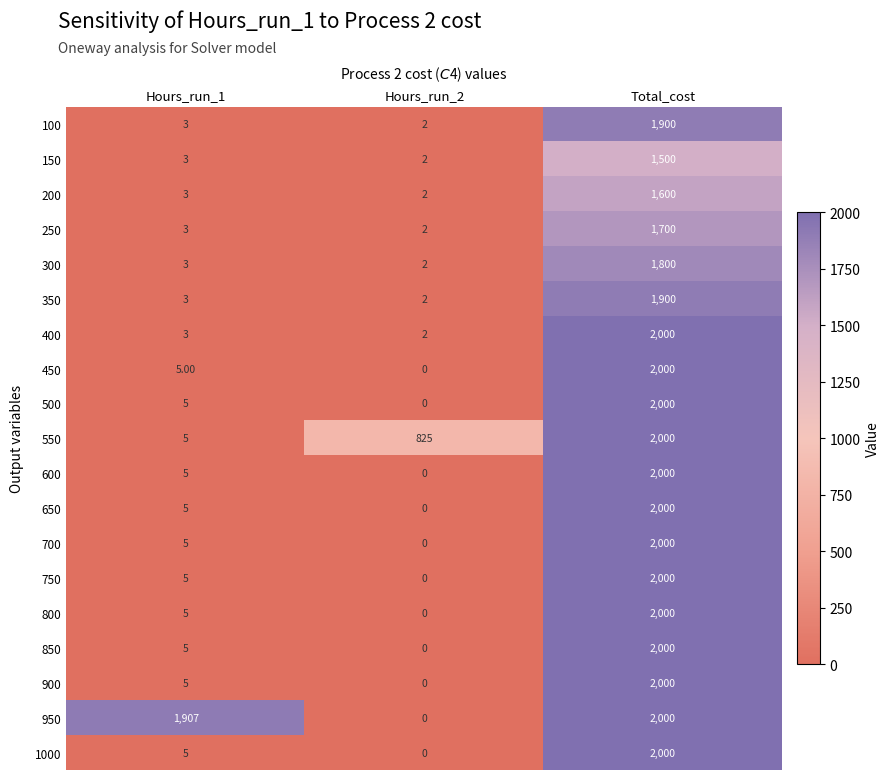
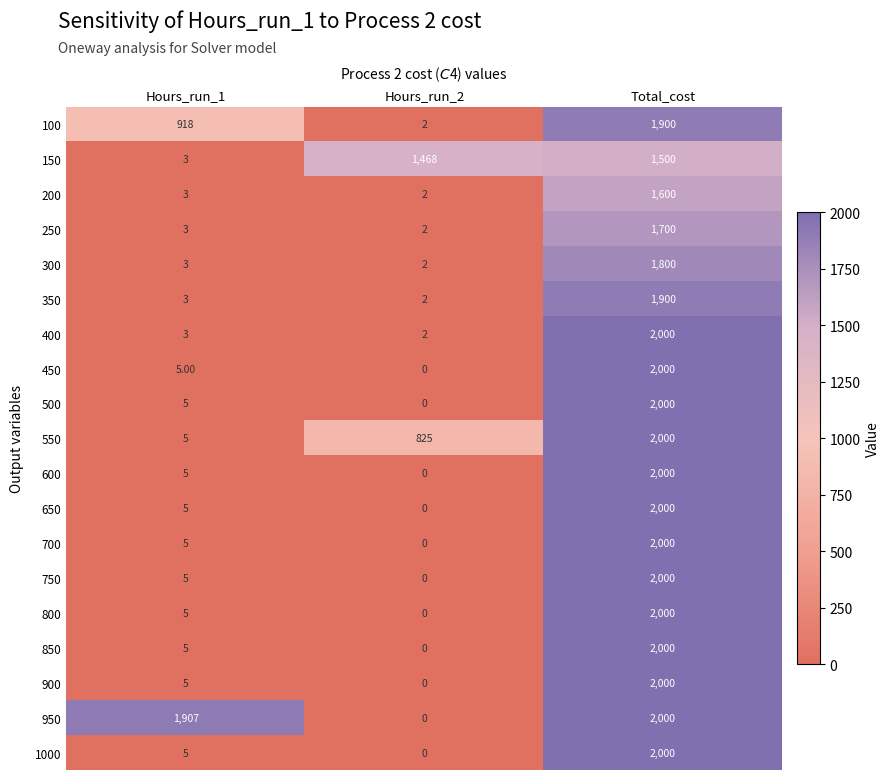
100, Hours_run_1: 3 -> 918
150, Hours_run_2: 2 -> 1,468
